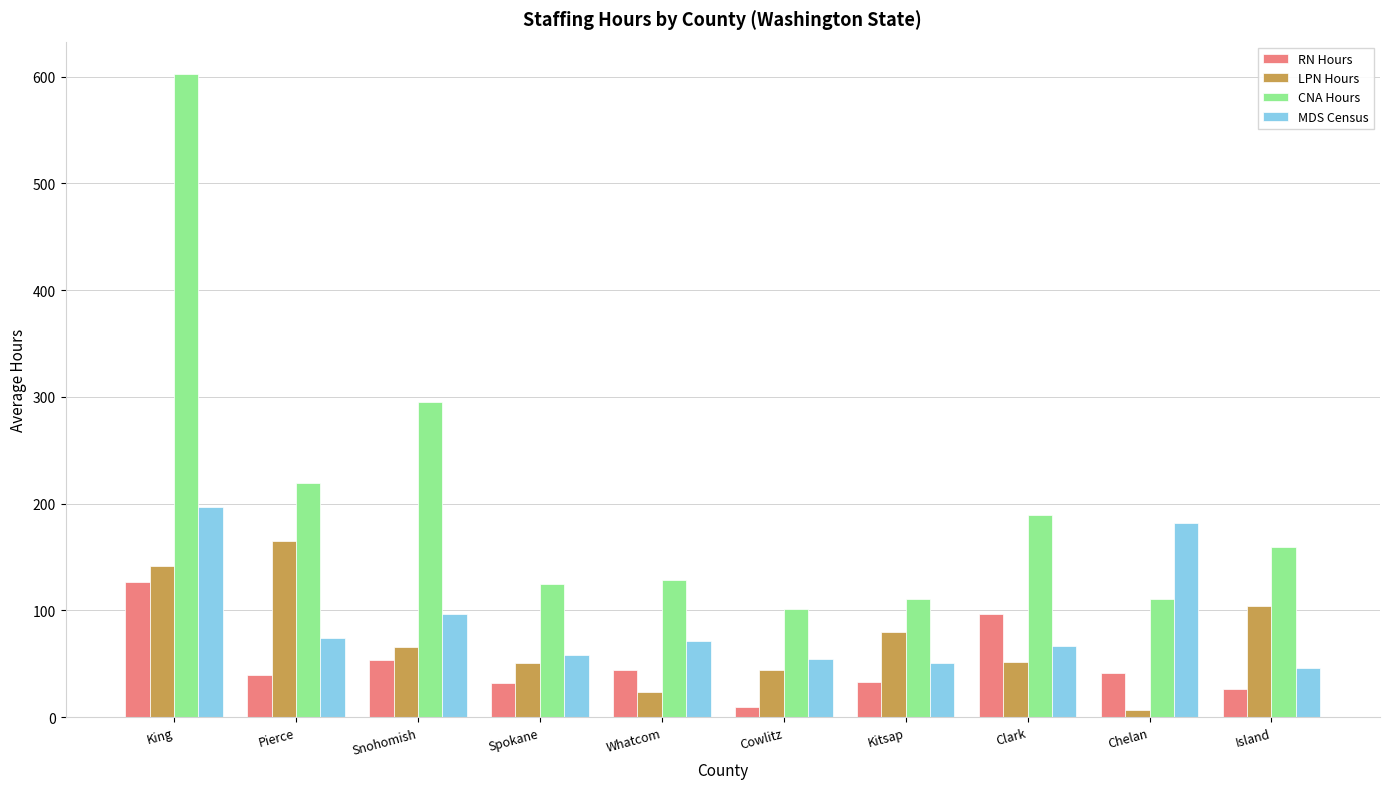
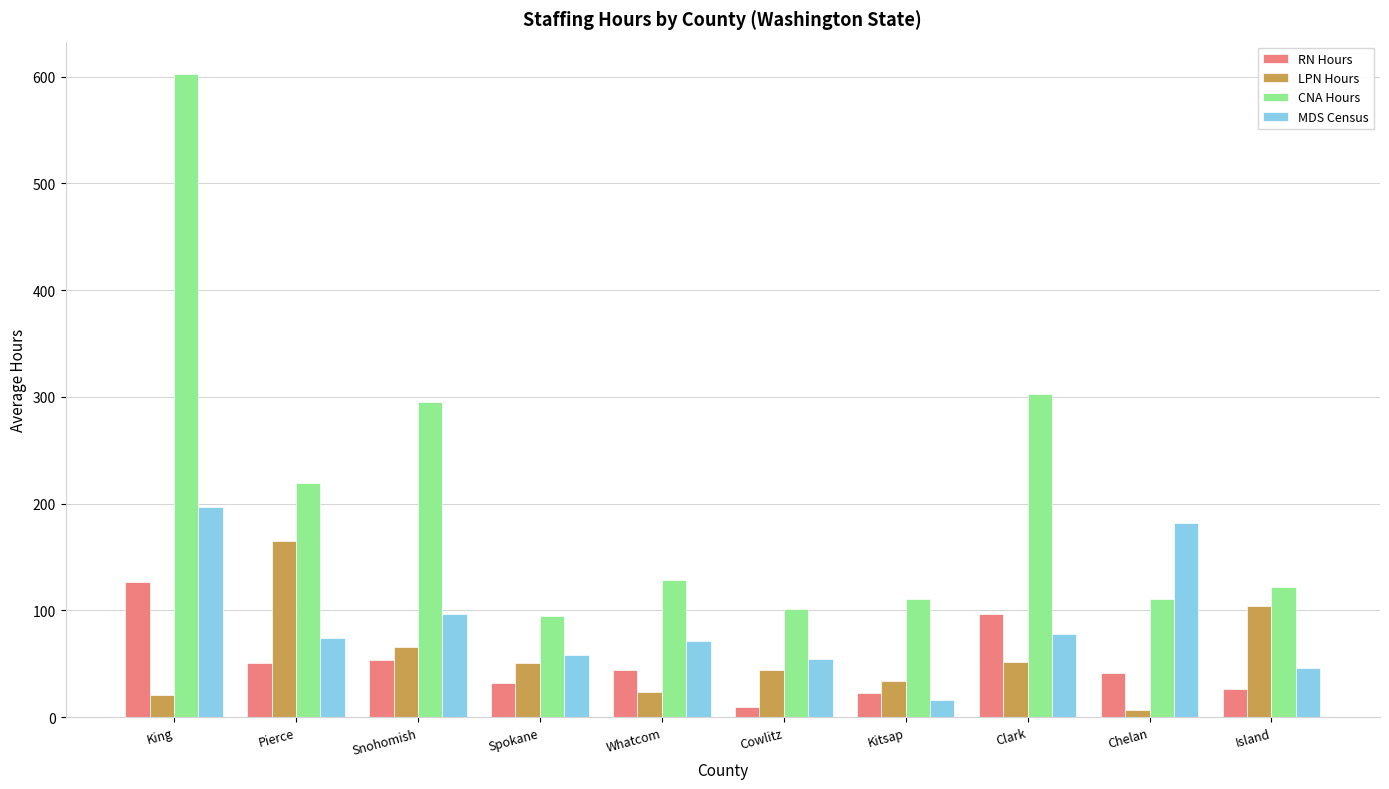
LPN Hours, King: 142 -> 21
RN Hours, Pierce: 40 -> 50
CNA Hours, Spokane: 125 -> 95
RN Hours, Kitsap: 33 -> 23
LPN Hours, Kitsap: 80 -> 34
MDS Census, Kitsap: 51 -> 16
CNA Hours, Clark: 190 -> 302
MDS Census, Clark: 67 -> 78
CNA Hours, Island: 160 -> 122
